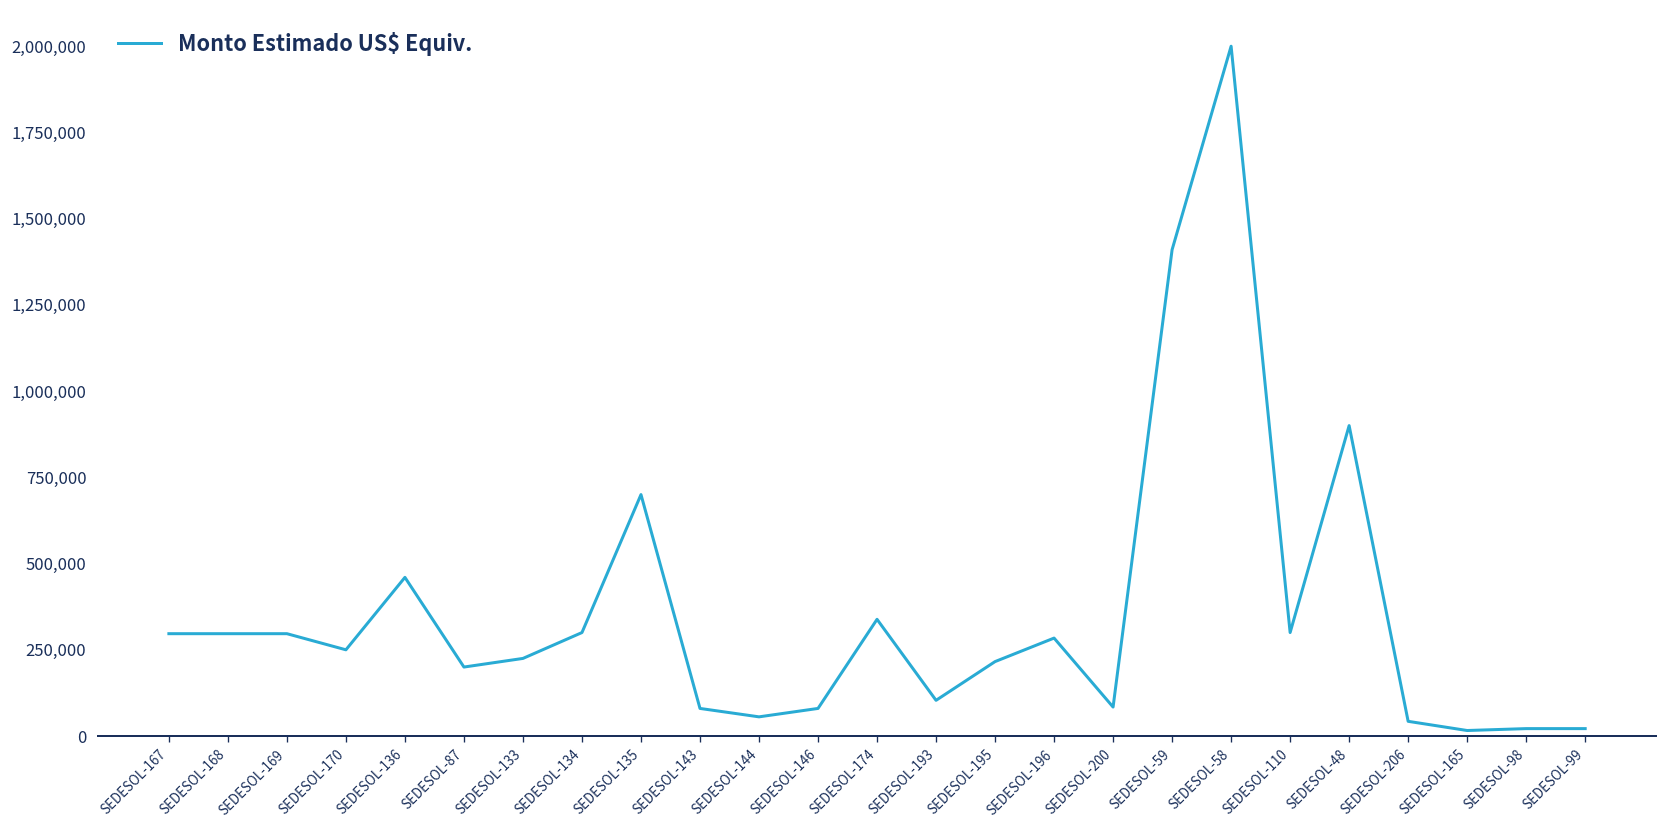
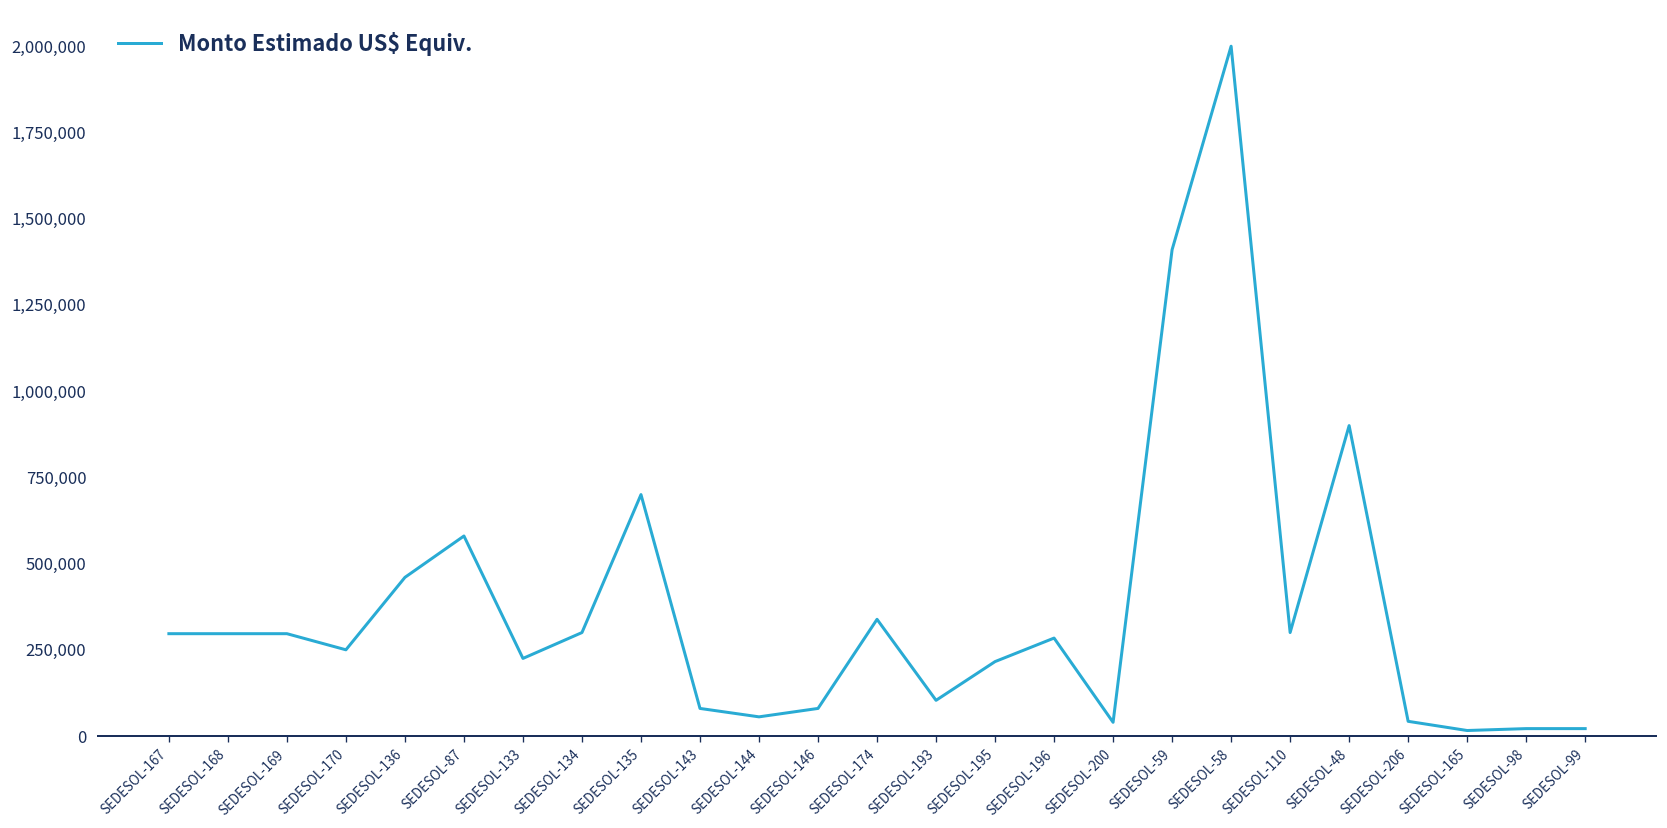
SEDESOL-87: 200,000 -> 580,000
SEDESOL-200: 80,000 -> 40,000
